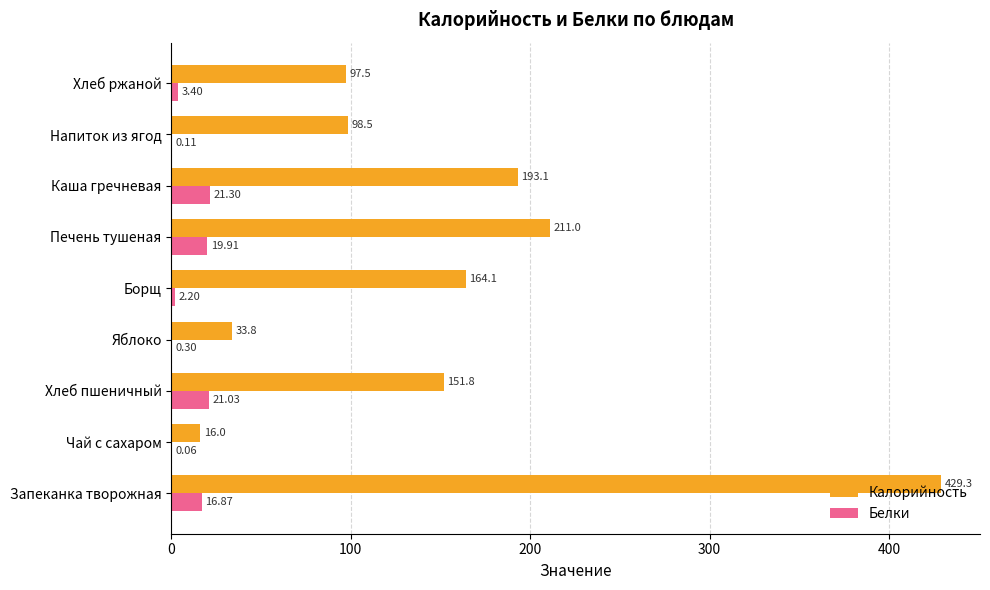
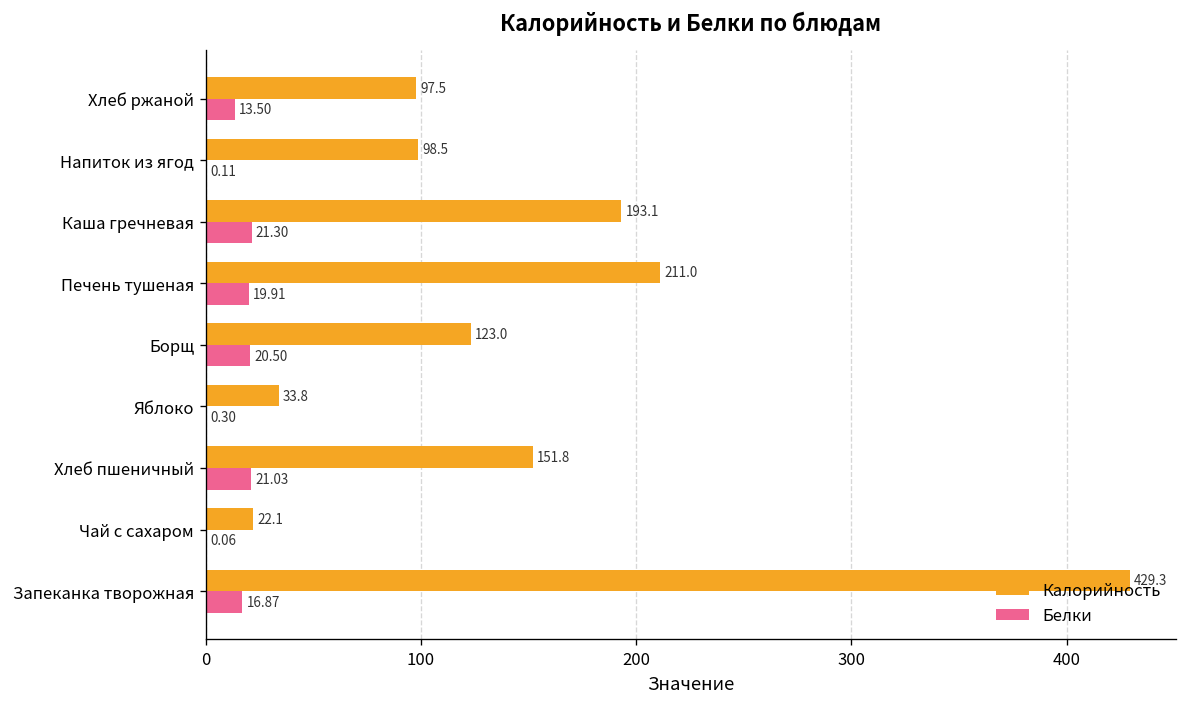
Белки, Хлеб ржаной: 3.40 -> 13.50
Калорийность, Борщ: 164.1 -> 123.0
Белки, Борщ: 2.20 -> 20.50
Калорийность, Чай с сахаром: 16.0 -> 22.1
